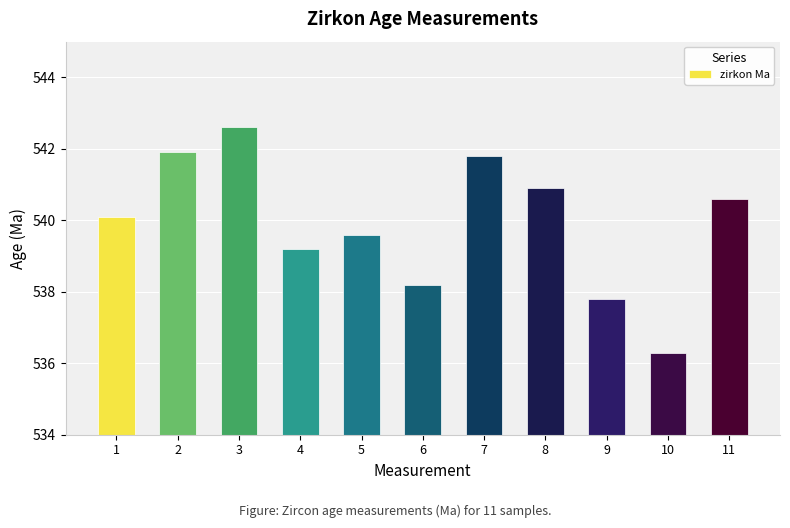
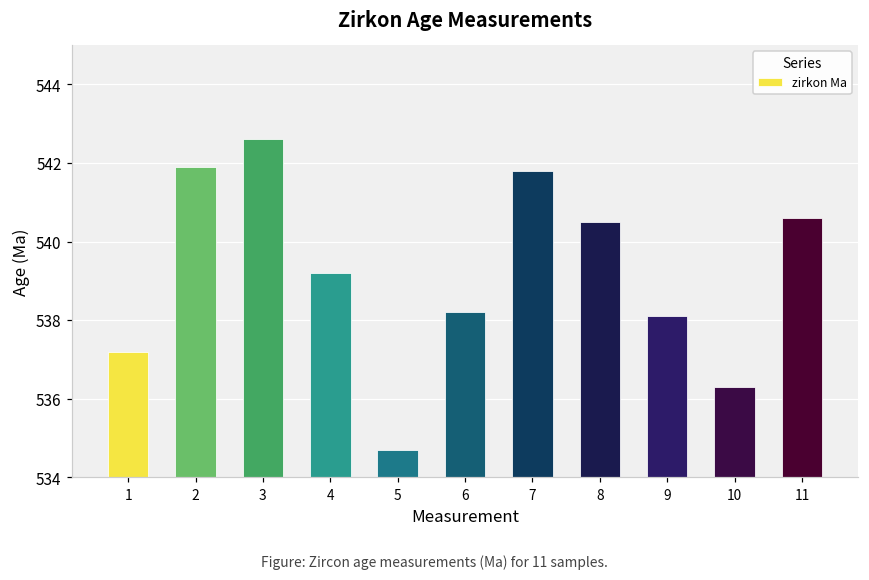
1: 540.1 -> 537.2
5: 539.6 -> 534.7
8: 540.9 -> 540.5
9: 537.8 -> 538.1
